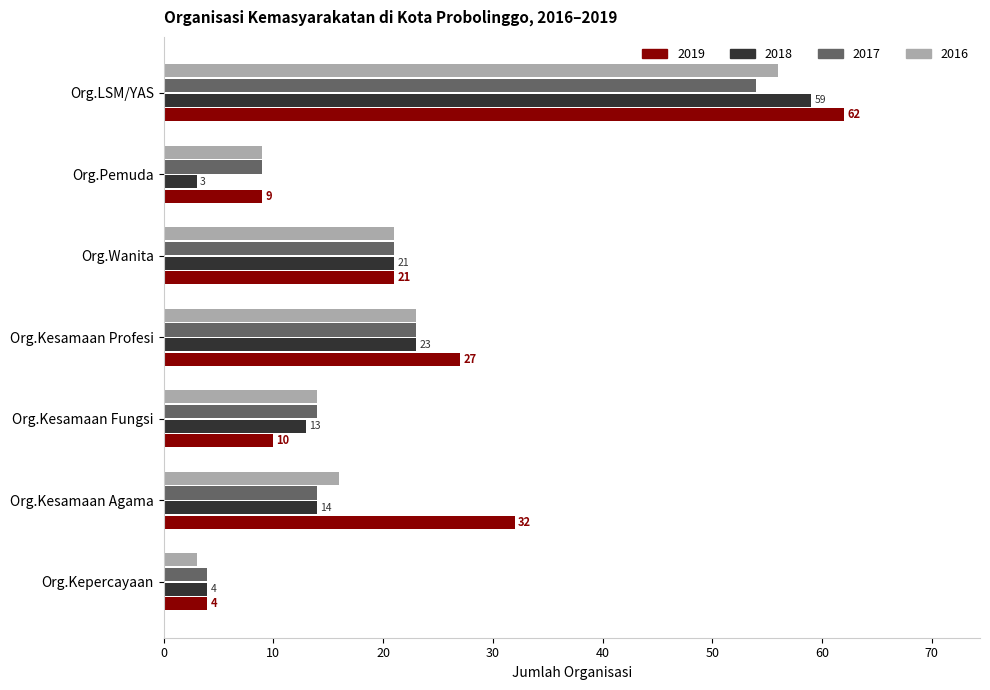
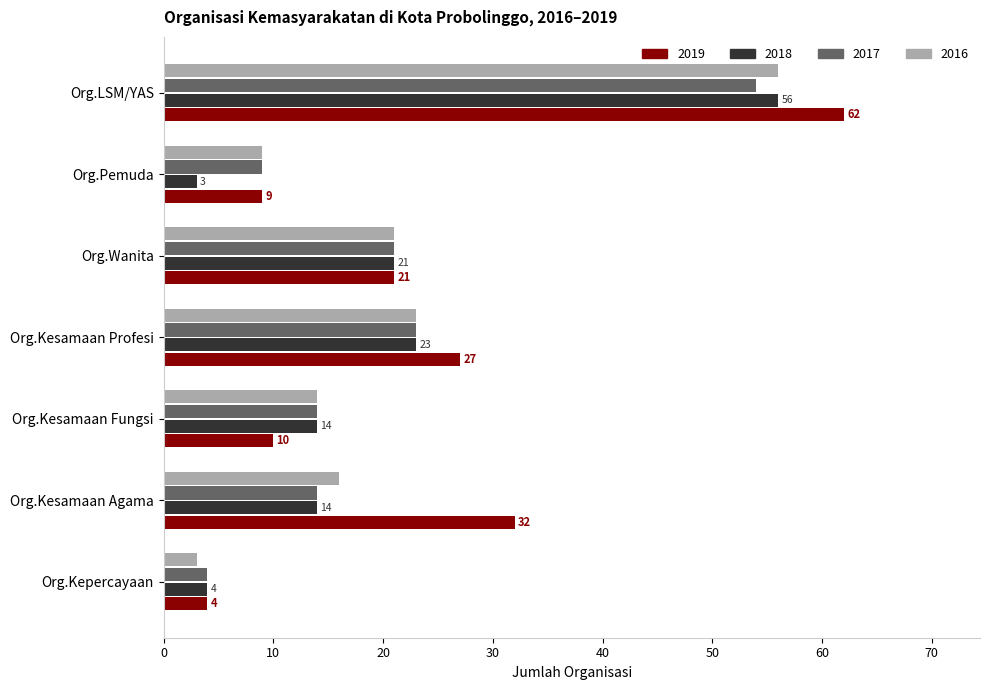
2018, Org.LSM/YAS: 59 -> 56
2018, Org.Kesamaan Fungsi: 13 -> 14
